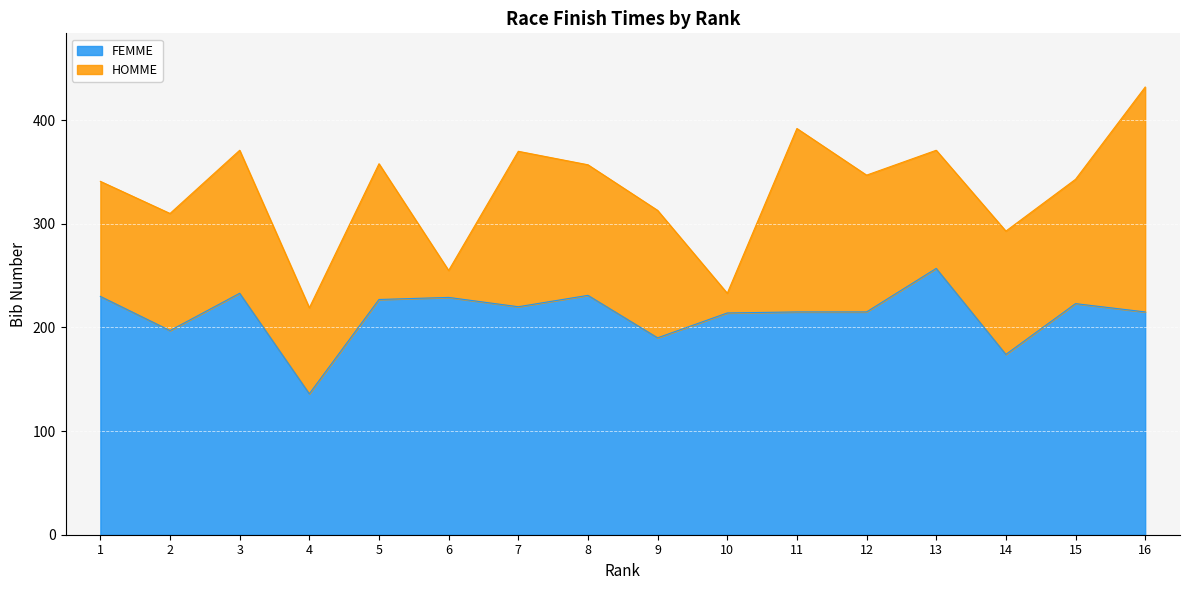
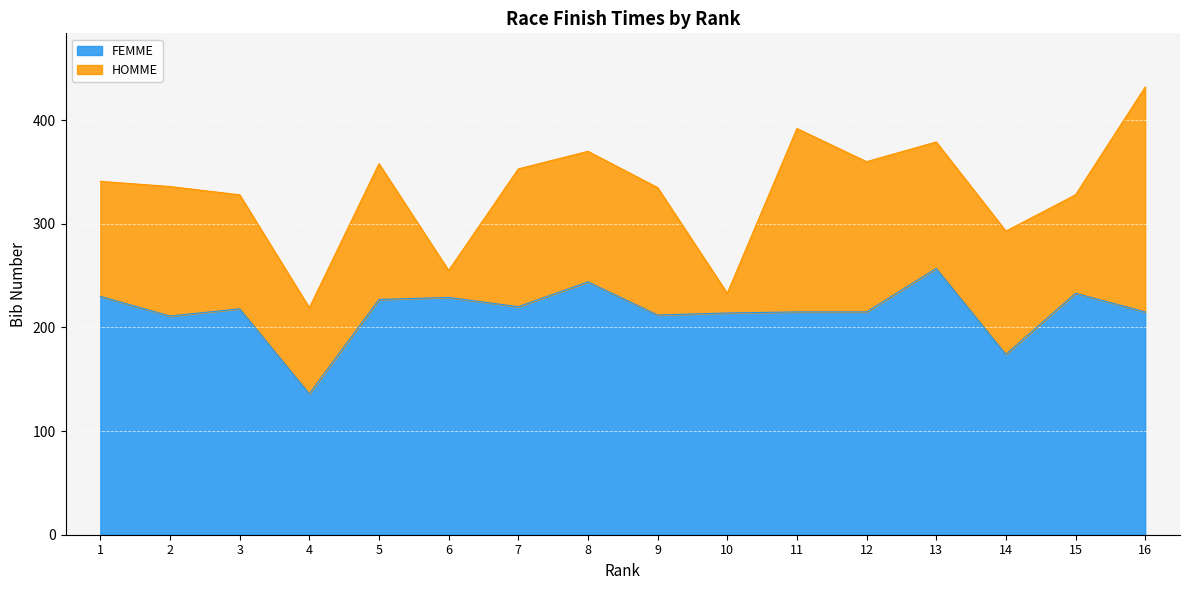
FEMME, 2: 197 -> 211
HOMME, 2: 113 -> 125
FEMME, 3: 233 -> 218
HOMME, 3: 138 -> 110
HOMME, 7: 150 -> 133
FEMME, 8: 231 -> 244
FEMME, 9: 190 -> 212
HOMME, 12: 132 -> 145
HOMME, 13: 114 -> 122
FEMME, 15: 223 -> 233
HOMME, 15: 120 -> 95
